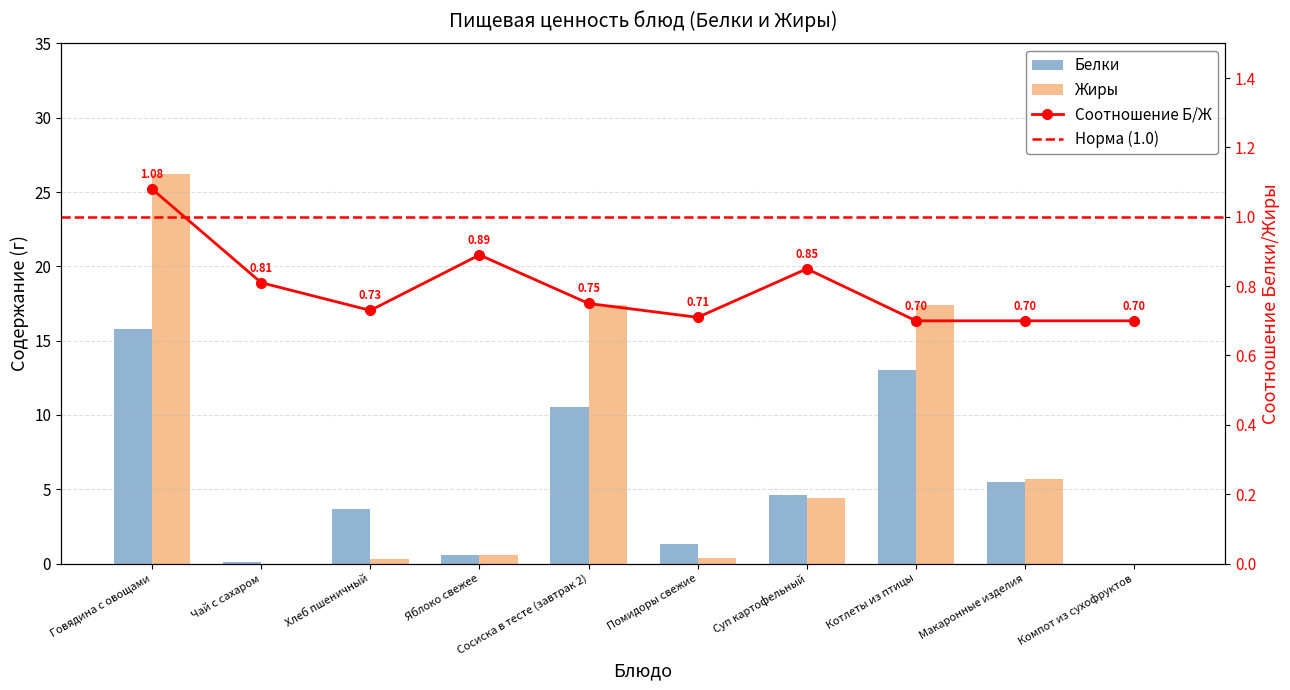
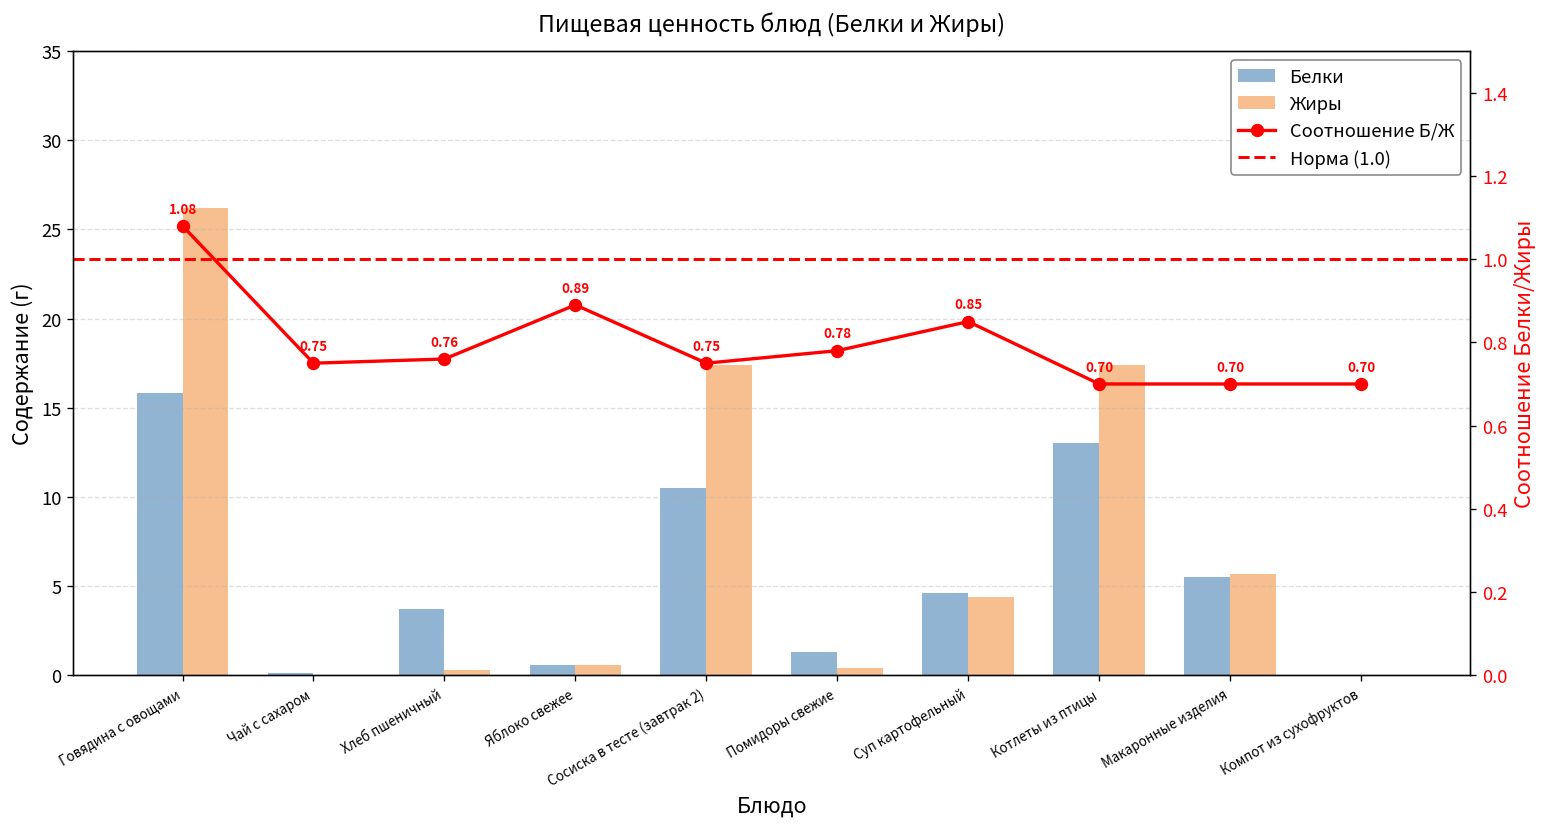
Соотношение Б/Ж, Чай с сахаром: 0.81 -> 0.75
Соотношение Б/Ж, Хлеб пшеничный: 0.73 -> 0.76
Соотношение Б/Ж, Помидоры свежие: 0.71 -> 0.78
